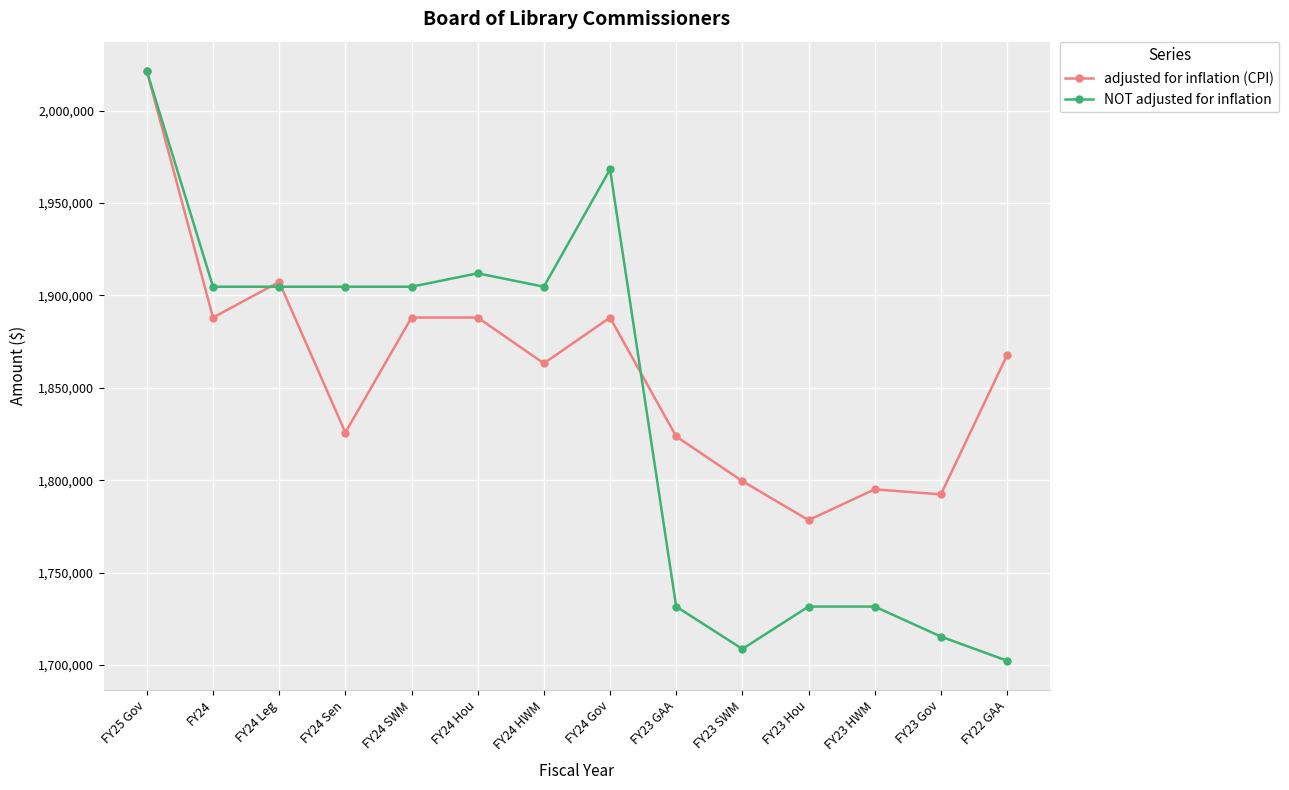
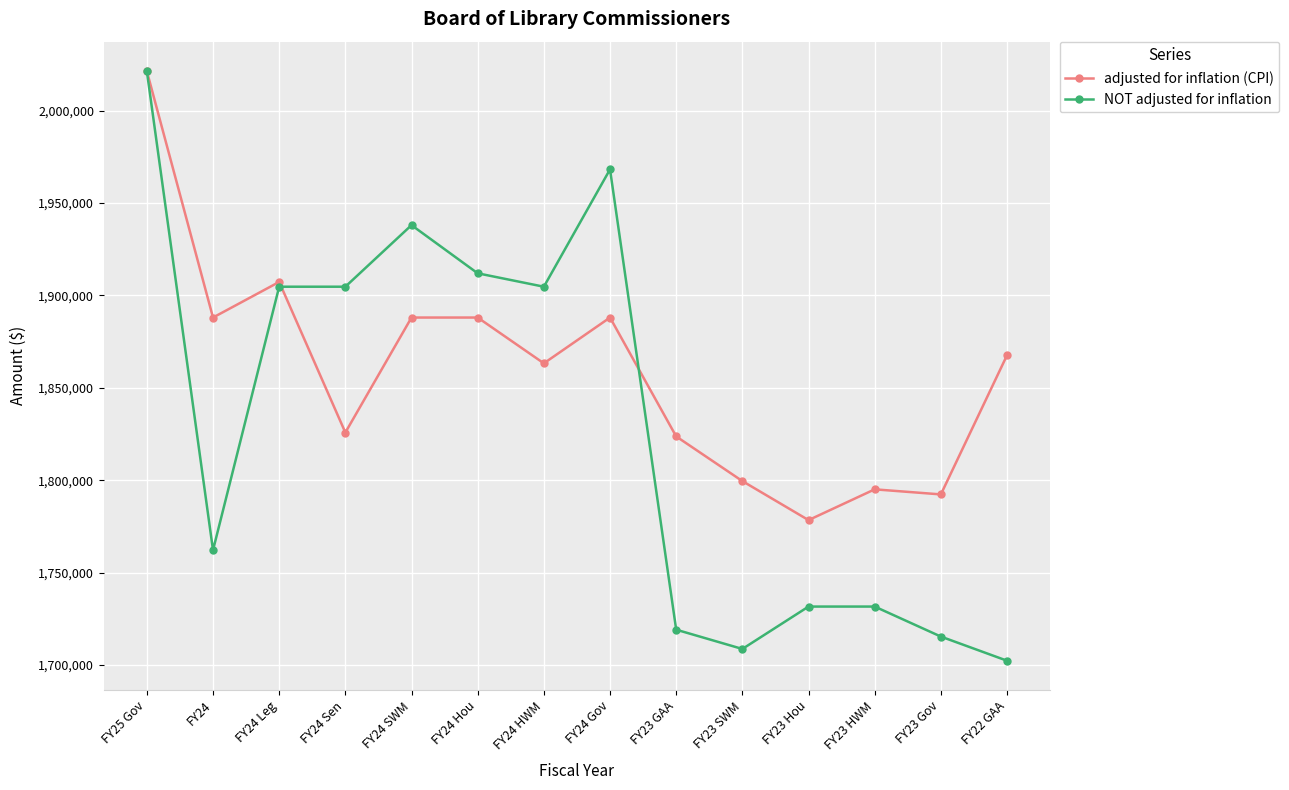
NOT adjusted for inflation, FY24: 1,905,000 -> 1,762,000
NOT adjusted for inflation, FY24 SWM: 1,905,000 -> 1,938,000
NOT adjusted for inflation, FY23 GAA: 1,732,000 -> 1,719,000
